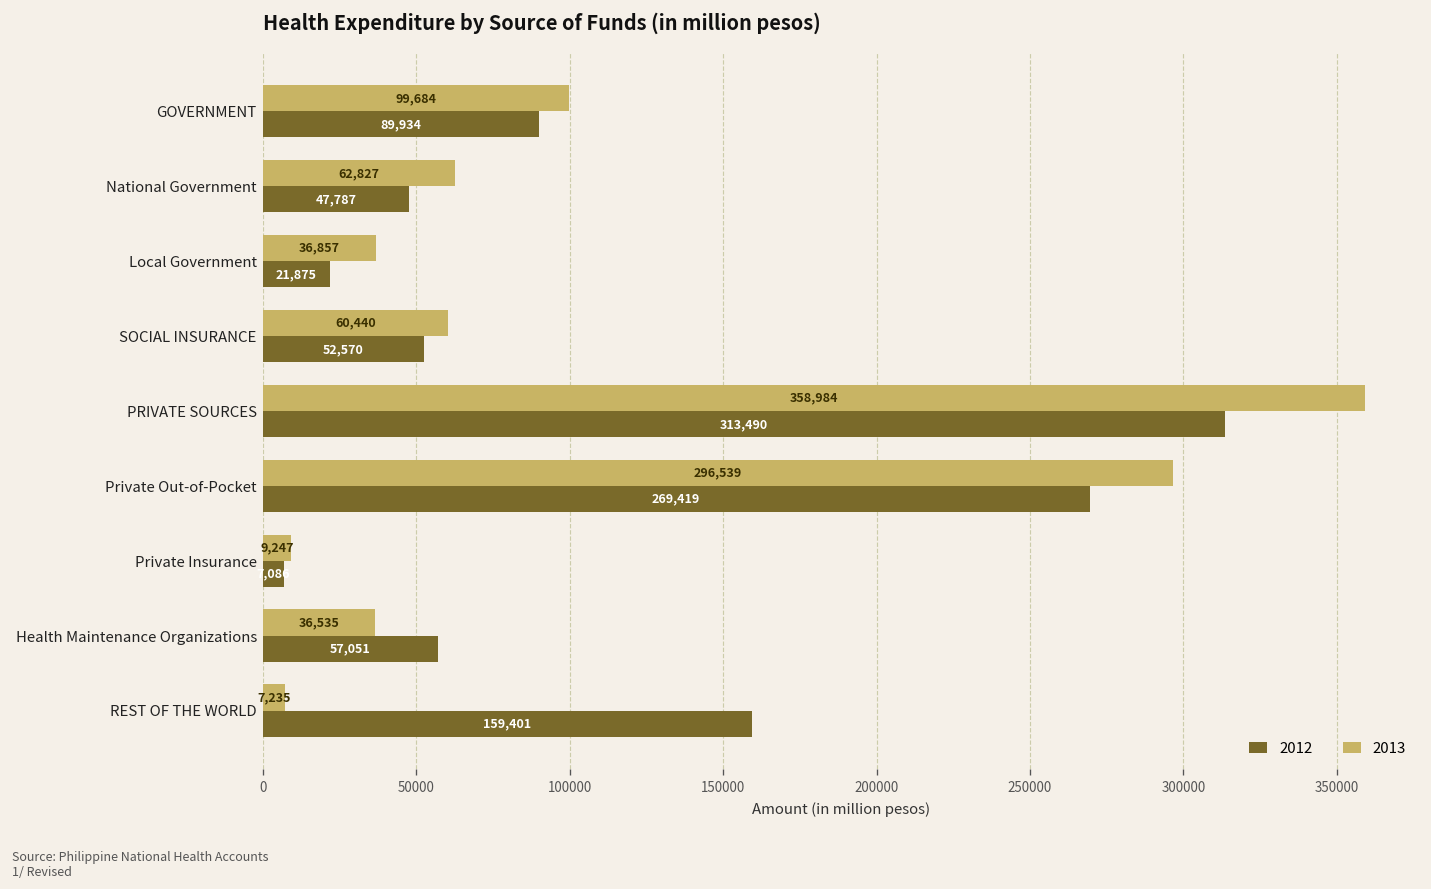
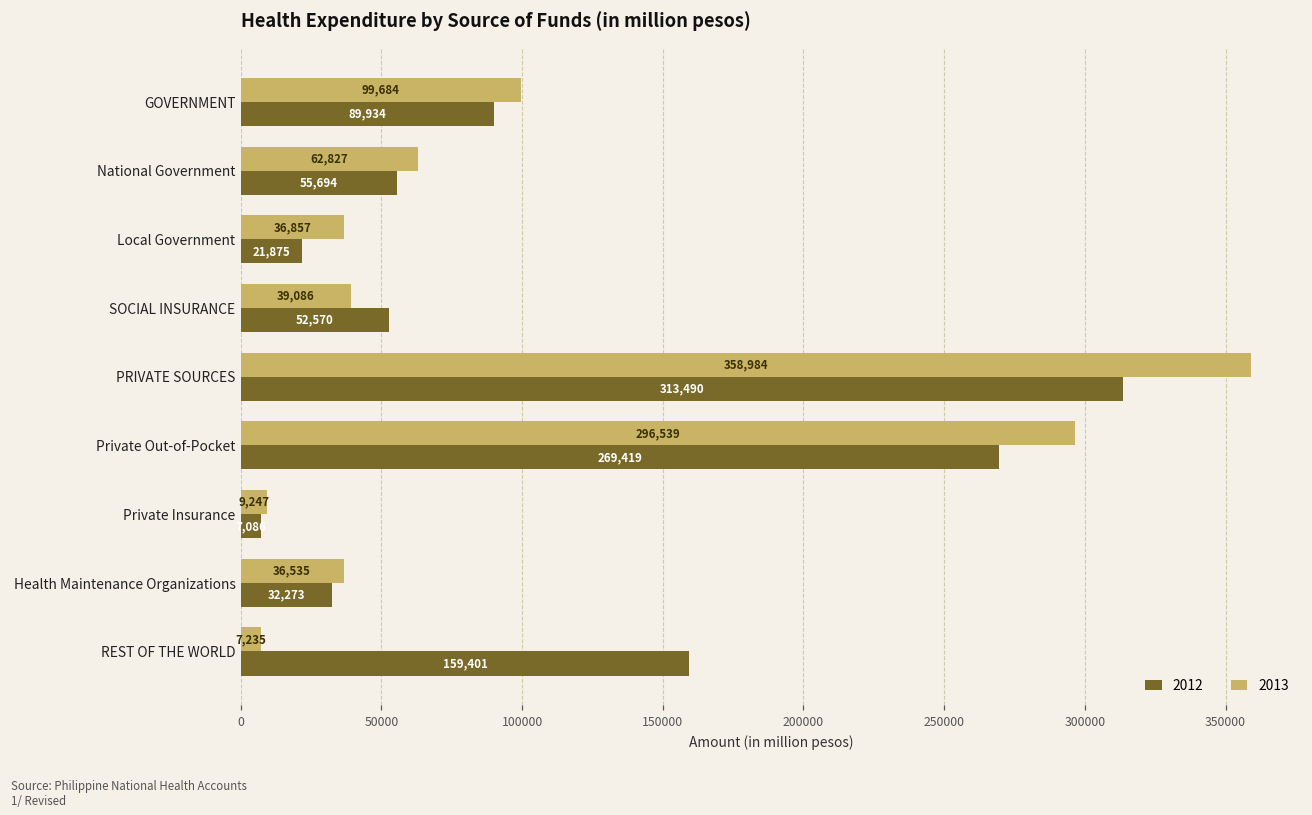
2012, National Government: 47,787 -> 55,694
2013, SOCIAL INSURANCE: 60,440 -> 39,086
2012, Health Maintenance Organizations: 57,051 -> 32,273
